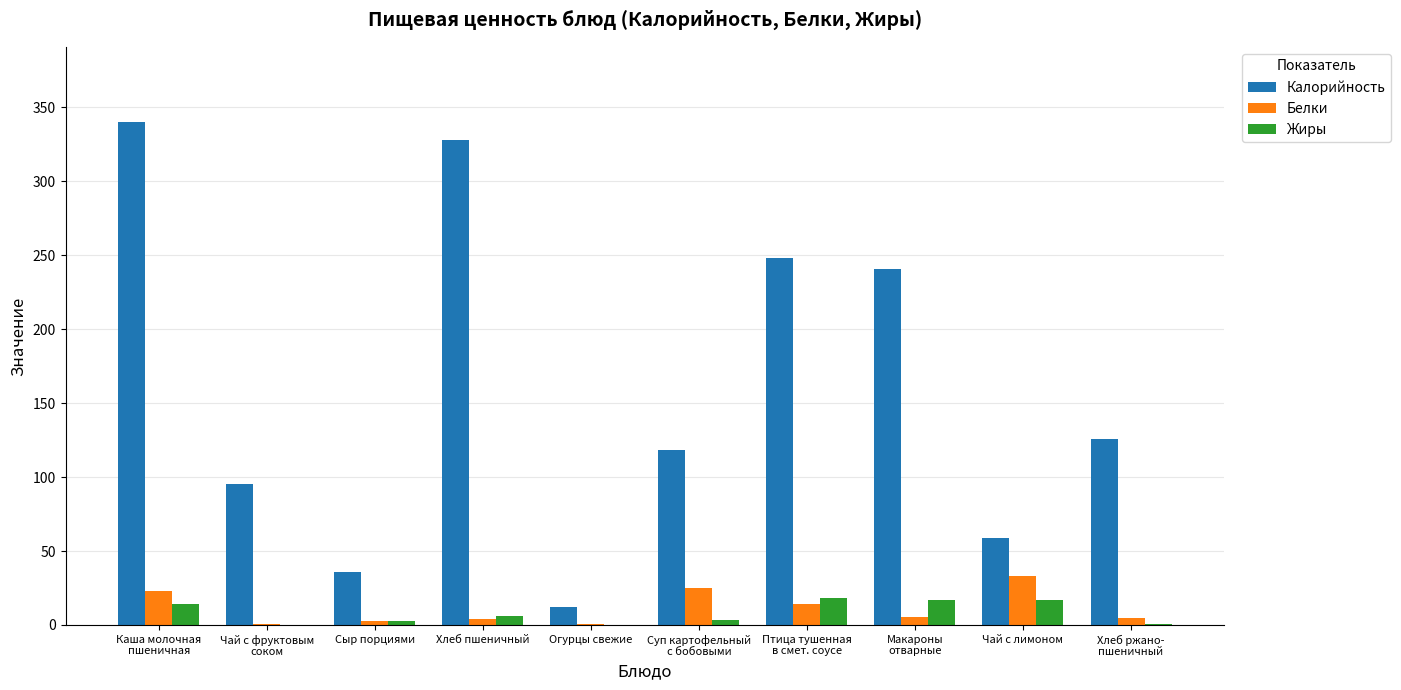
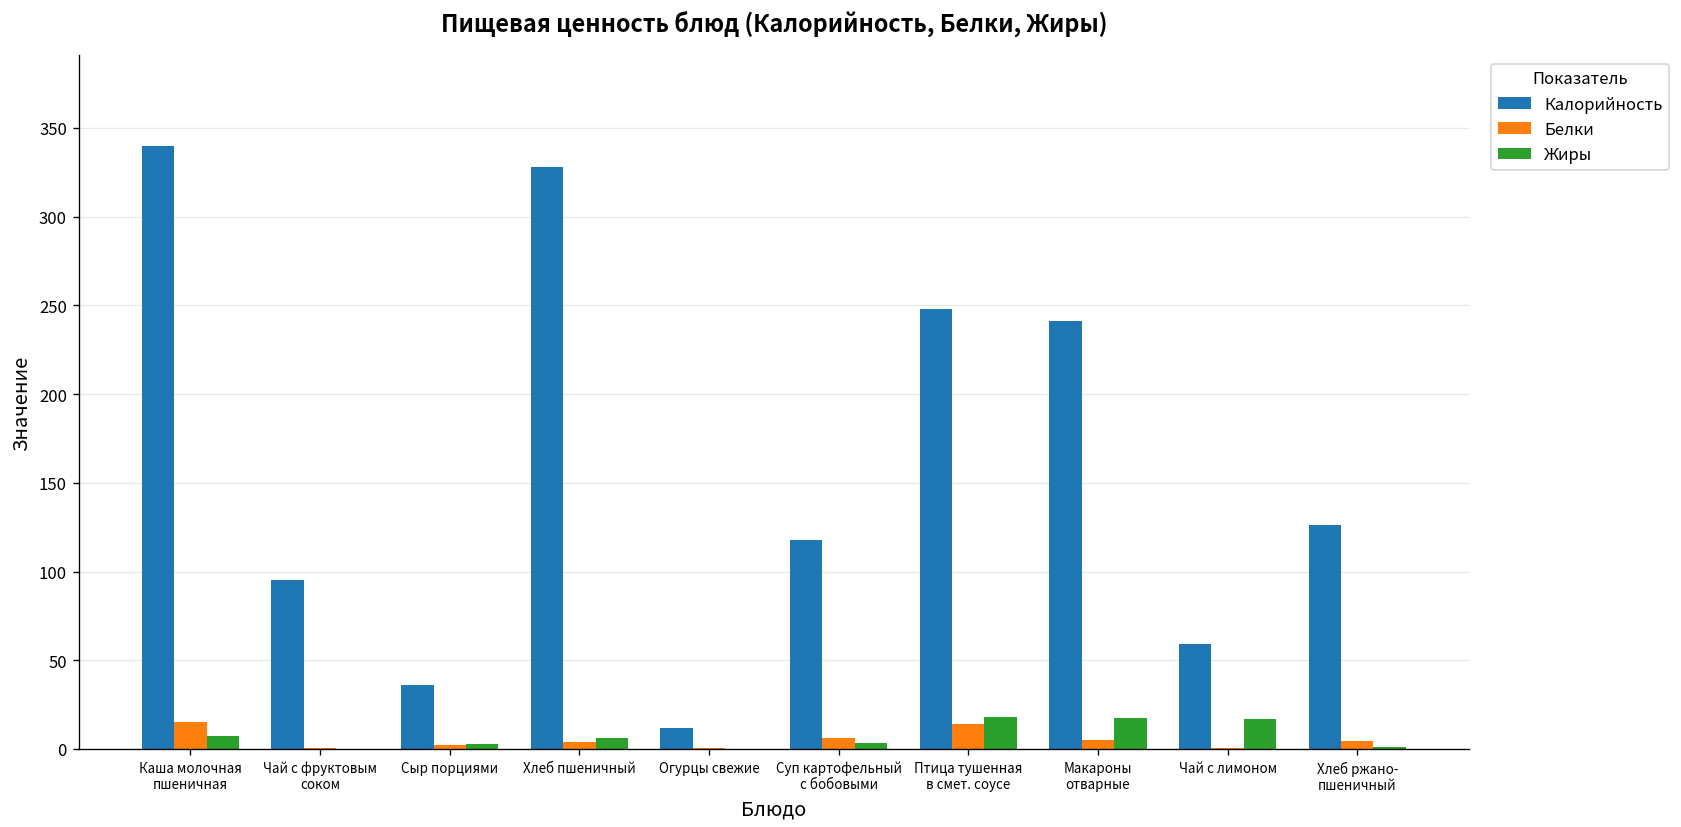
Белки, Каша молочная пшеничная: 23 -> 15
Жиры, Каша молочная пшеничная: 14 -> 8
Белки, Суп картофельный с бобовыми: 25 -> 6
Белки, Чай с лимоном: 33 -> 0
